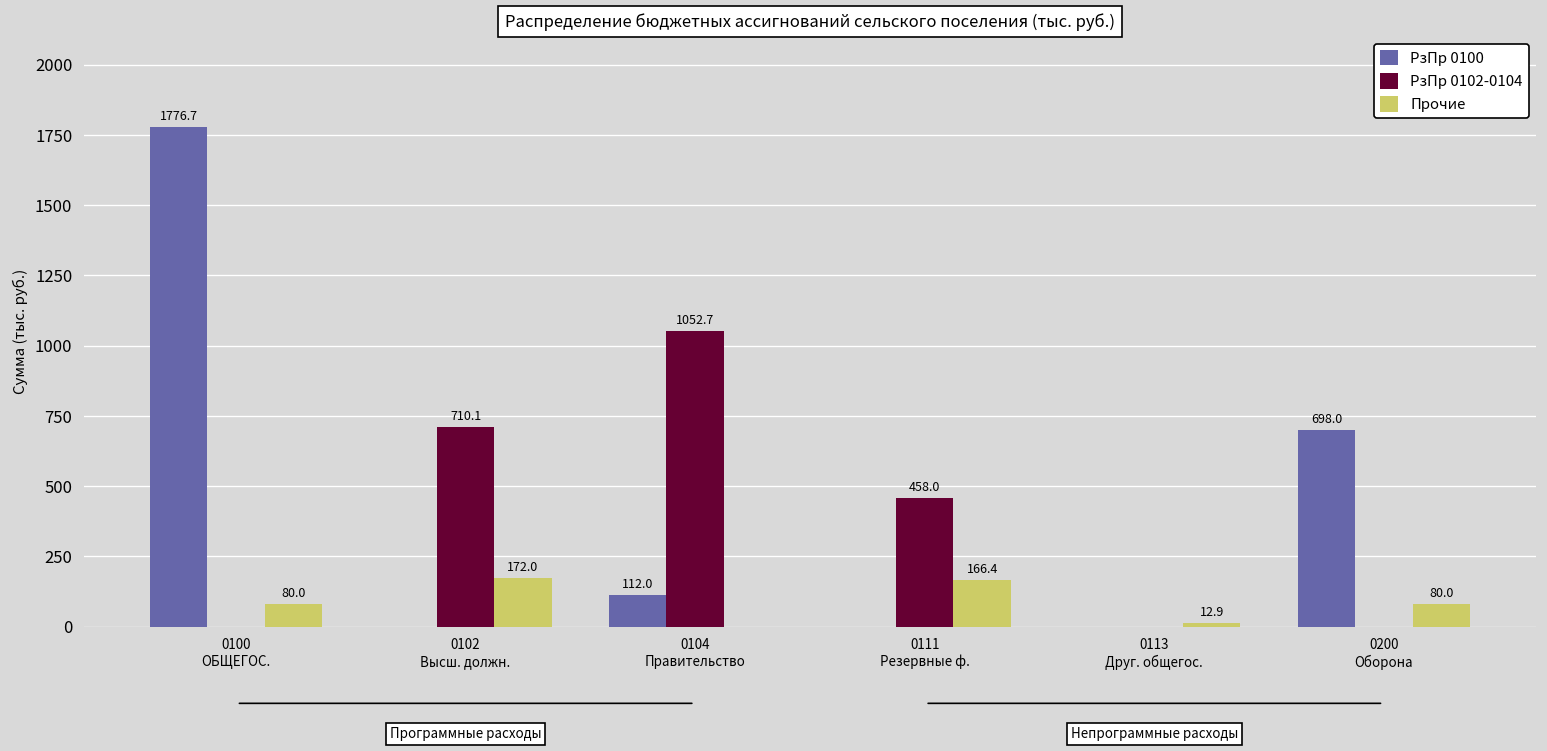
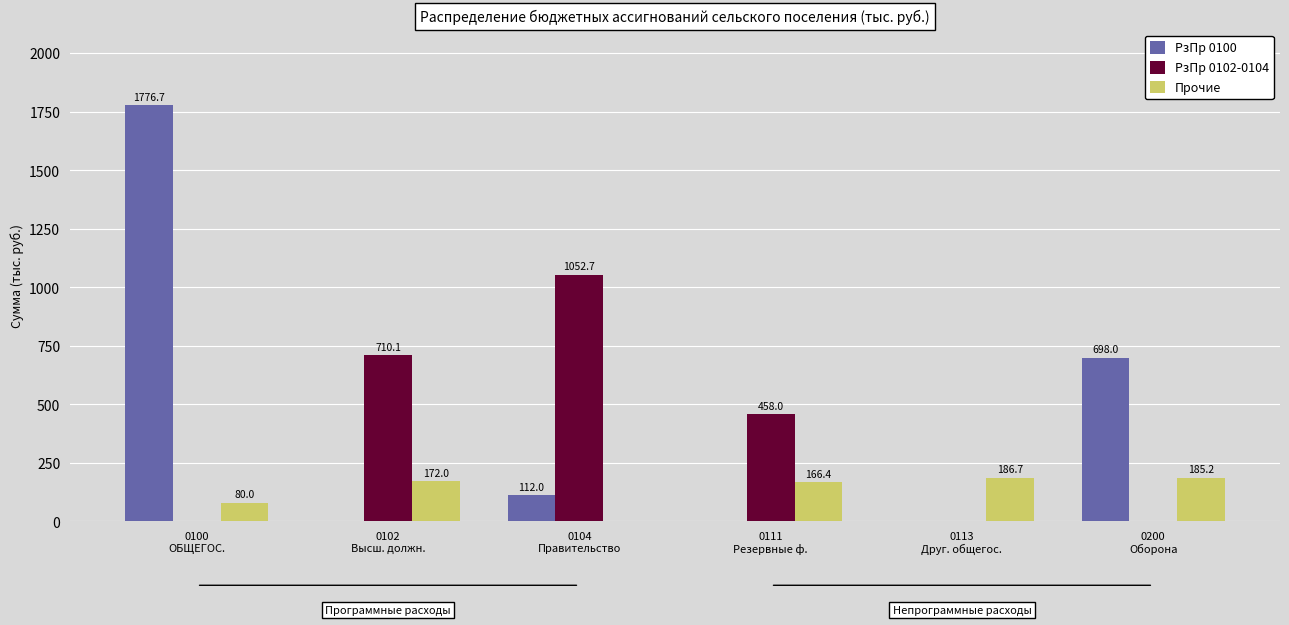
Прочие, 0113 Друг. общегос.: 12.9 -> 186.7
Прочие, 0200 Оборона: 80.0 -> 185.2
